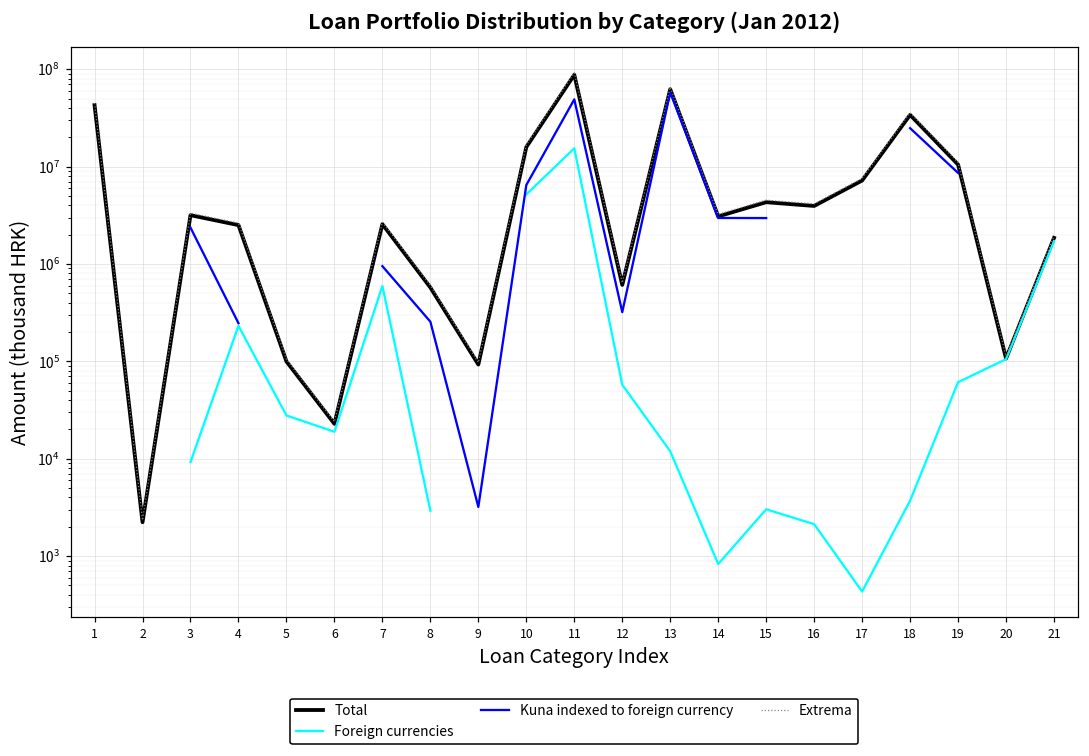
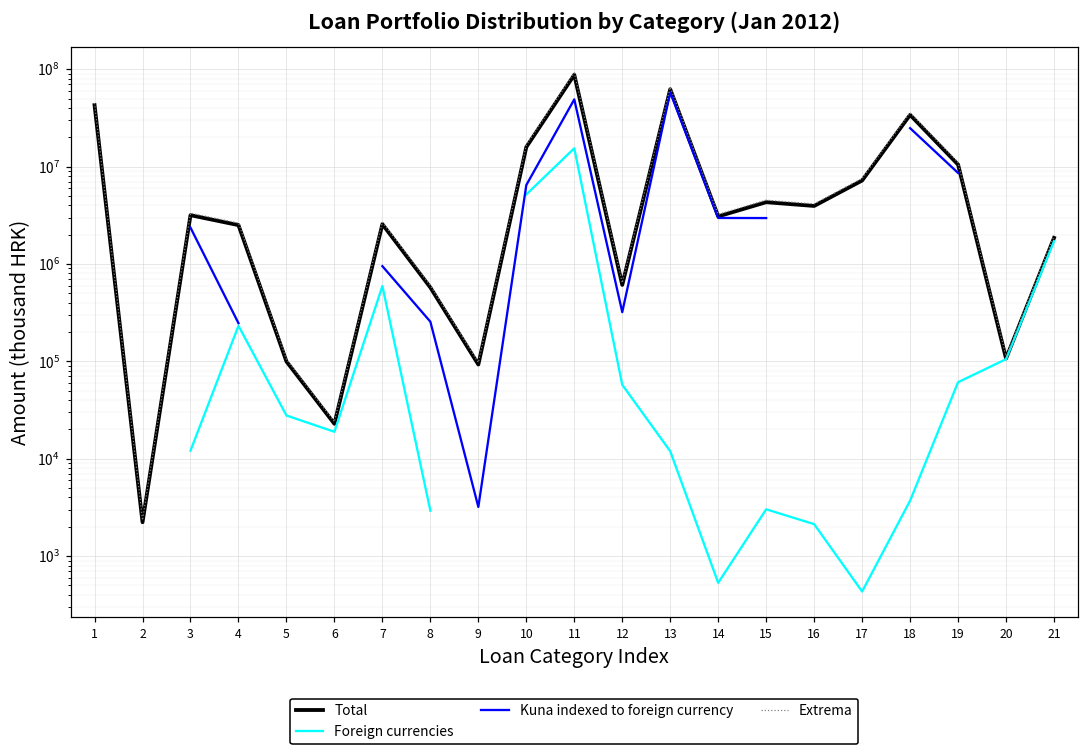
Foreign currencies, 3: 9000 -> 12000
Foreign currencies, 14: 800 -> 500
